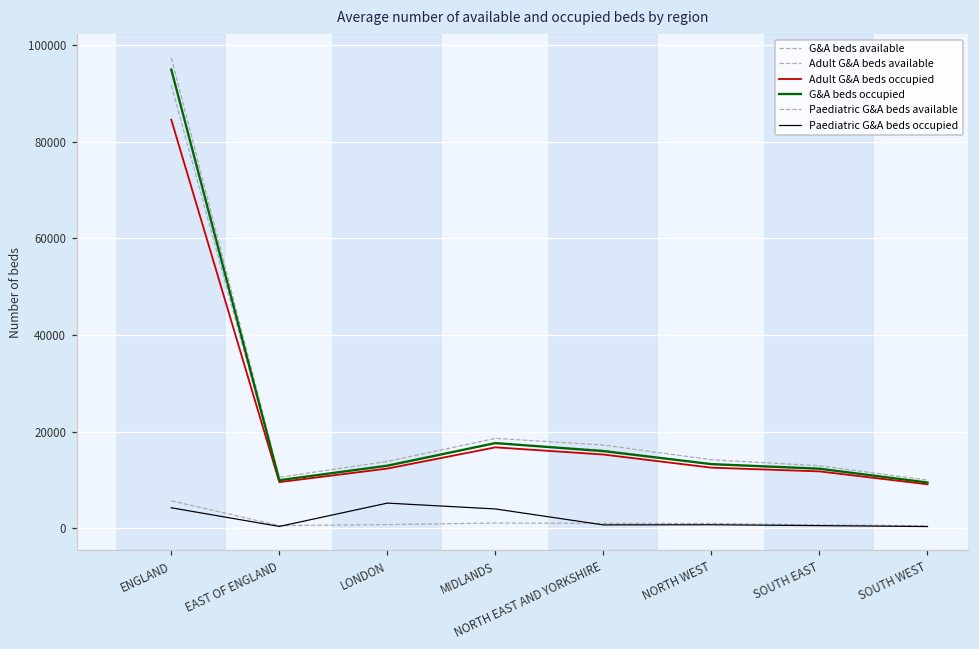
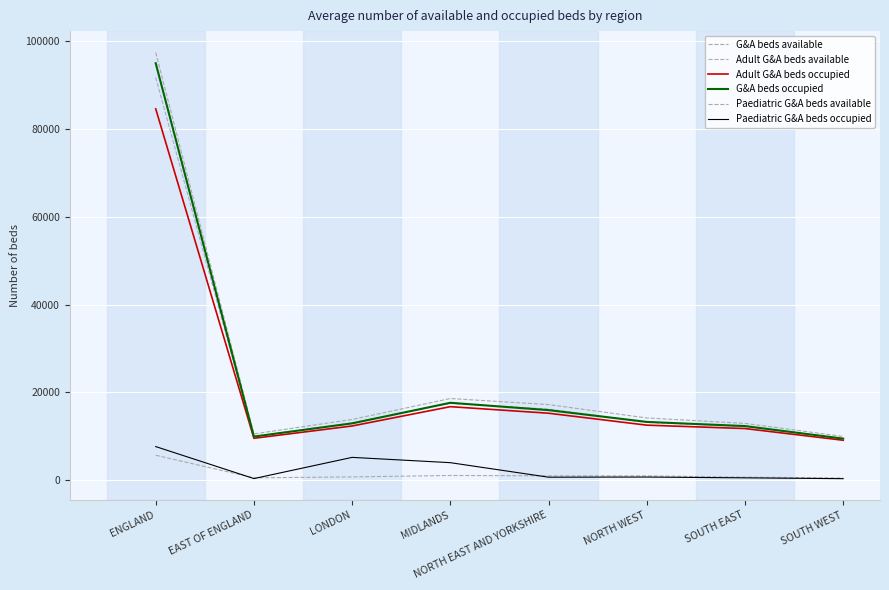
Paediatric G&A beds occupied, ENGLAND: 4000 -> 8000
